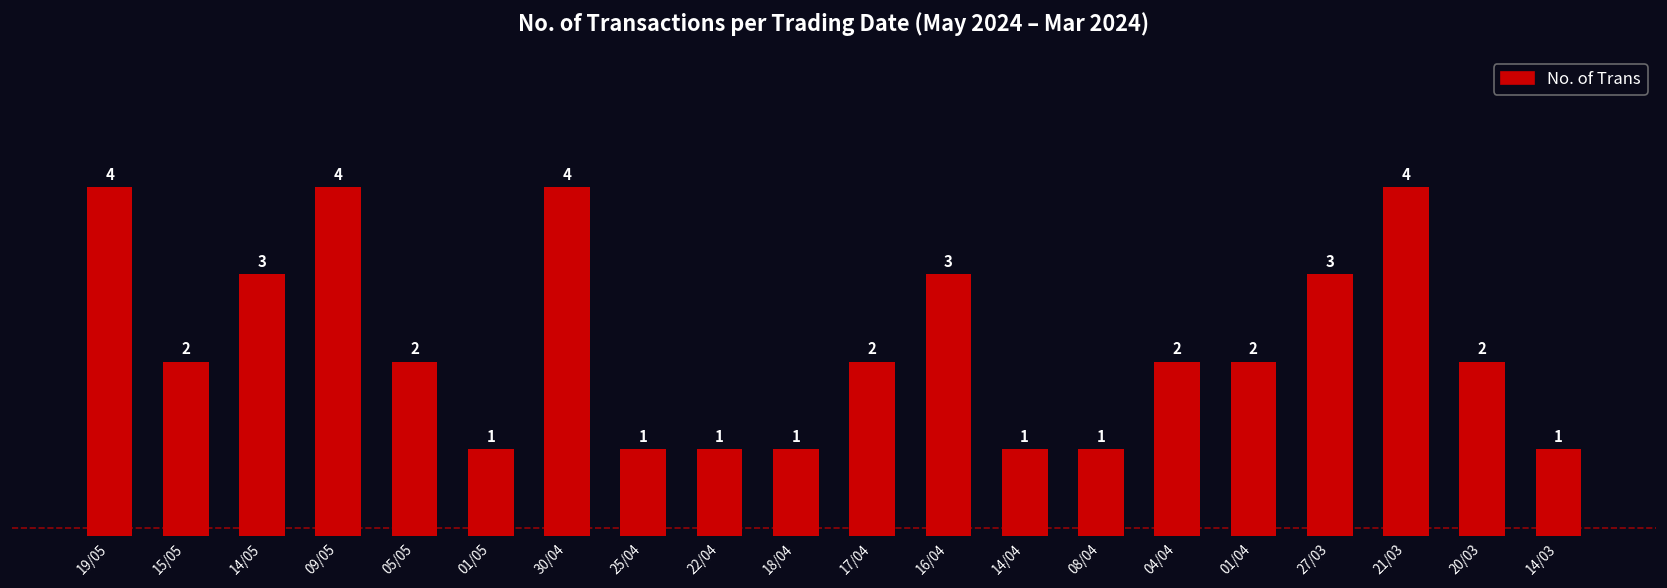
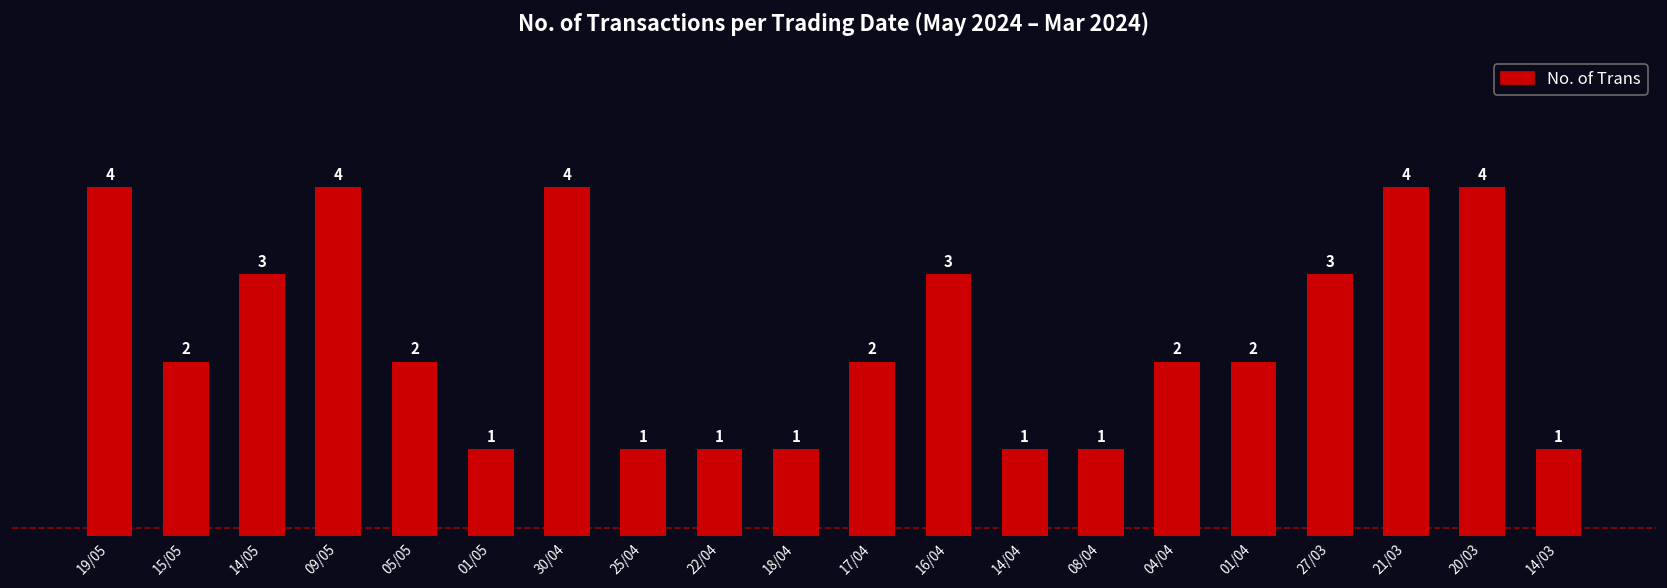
20/03: 2 -> 4
